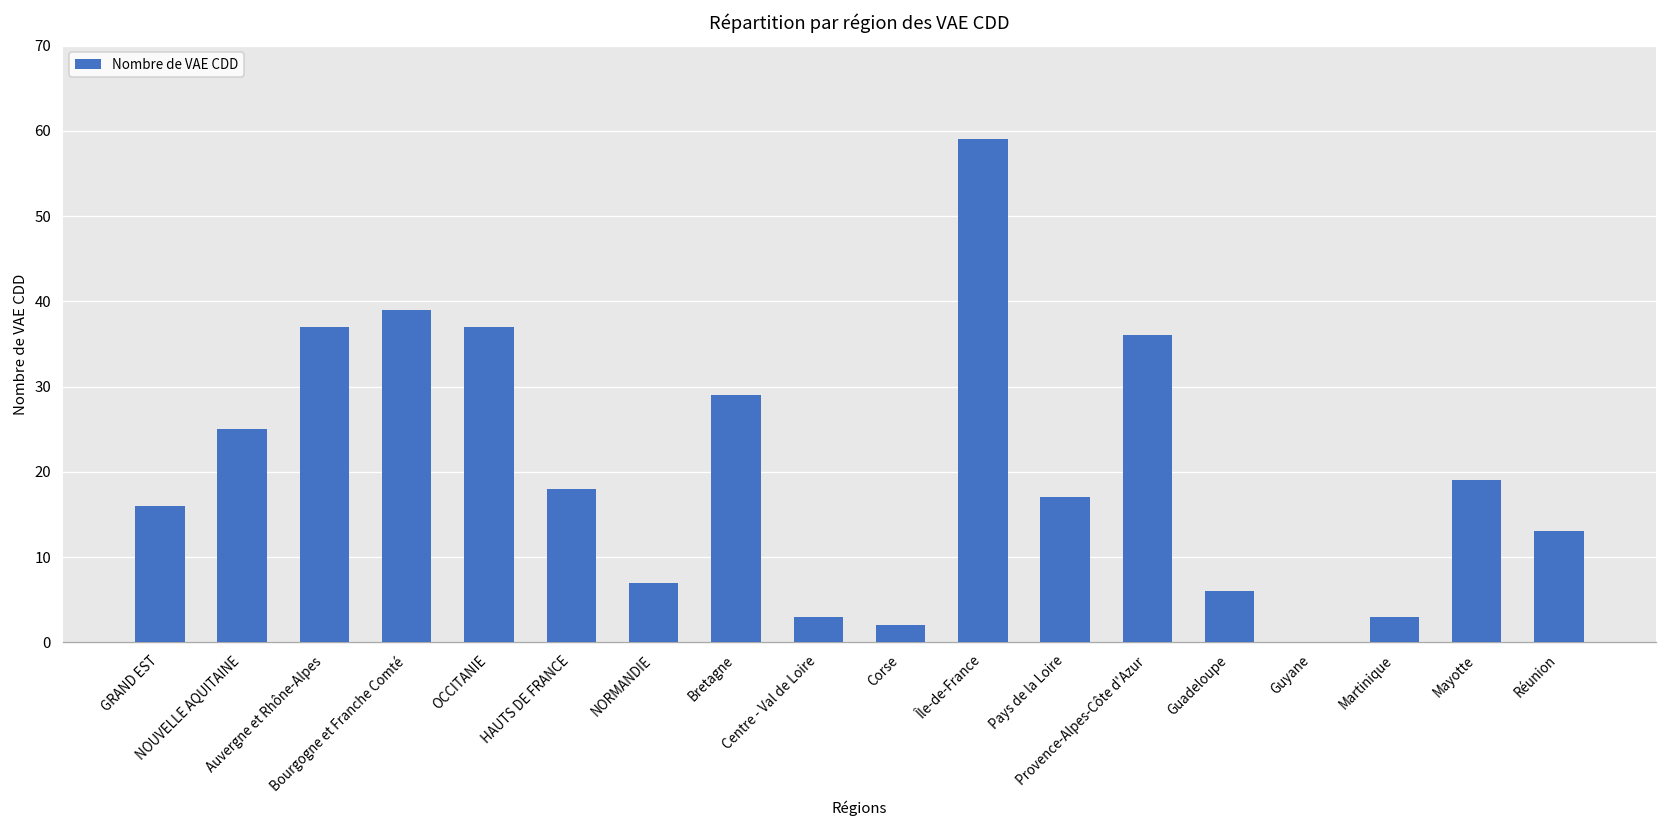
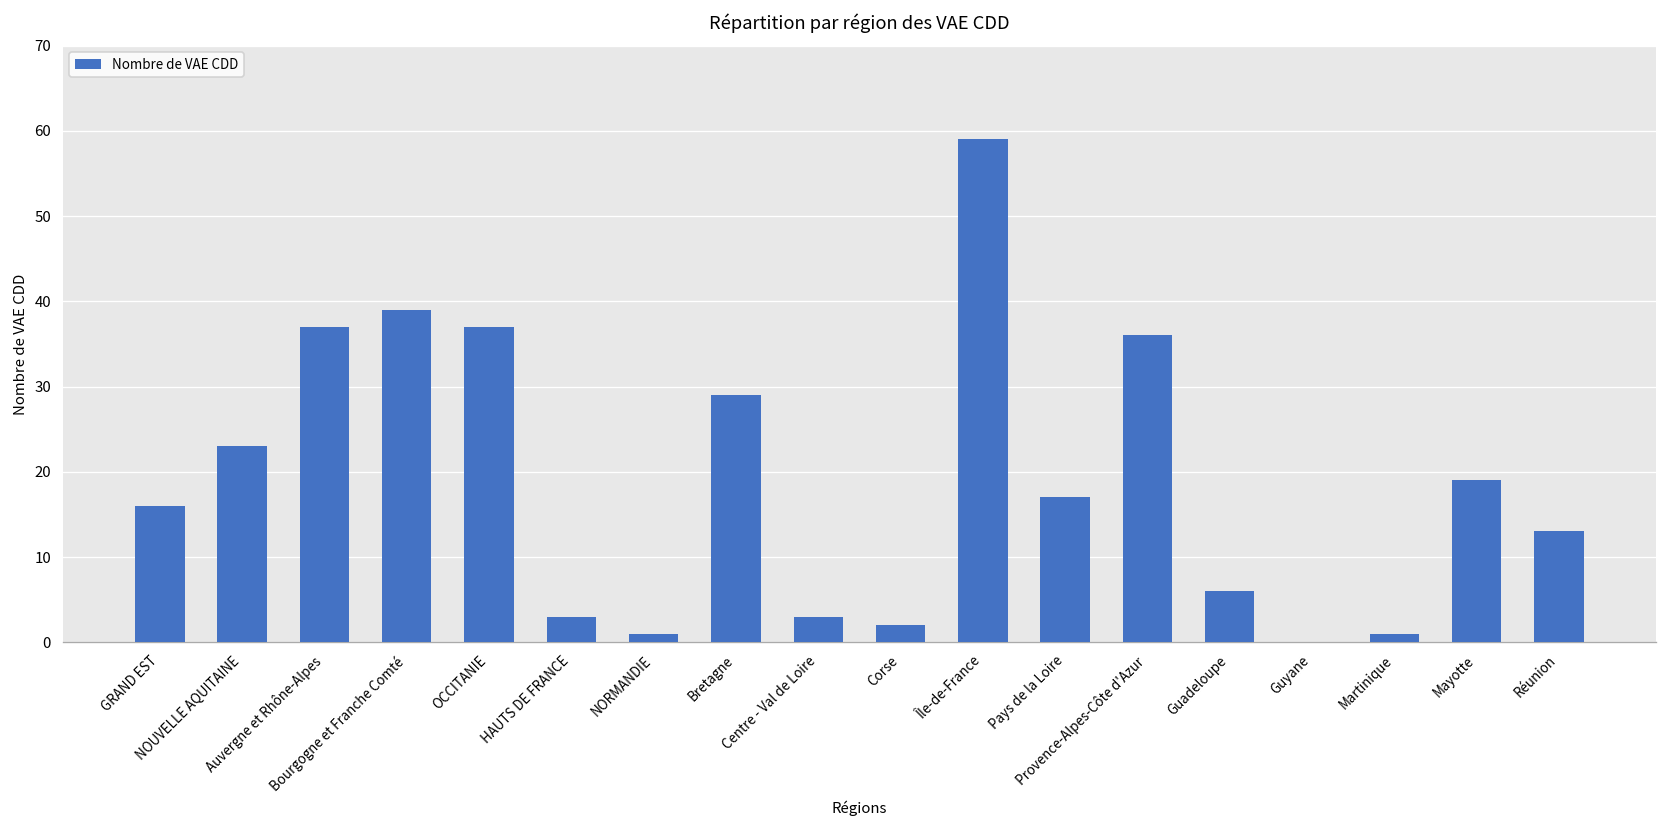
NOUVELLE AQUITAINE: 25 -> 23
HAUTS DE FRANCE: 18 -> 3
NORMANDIE: 7 -> 1
Martinique: 3 -> 1
